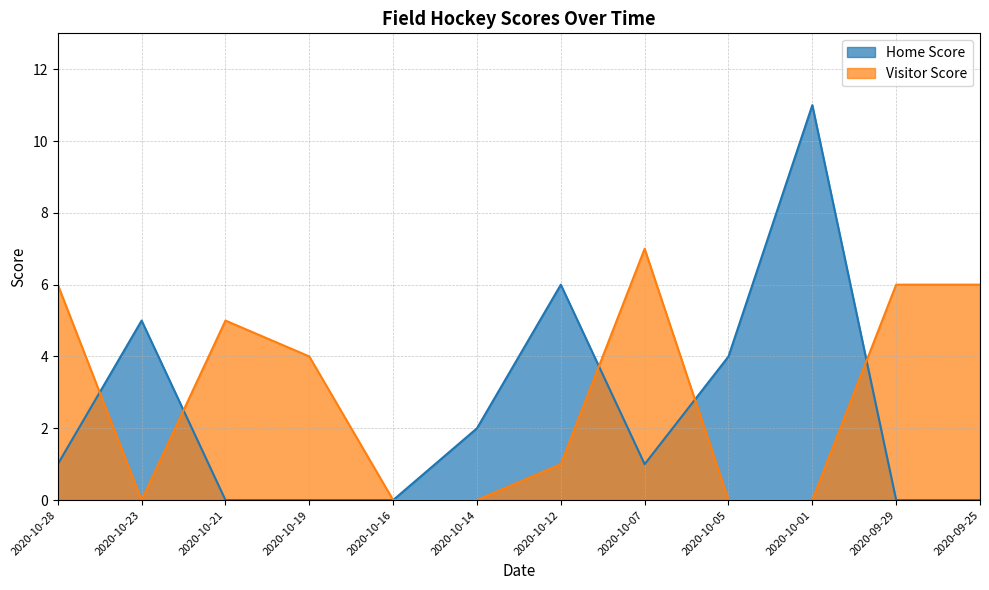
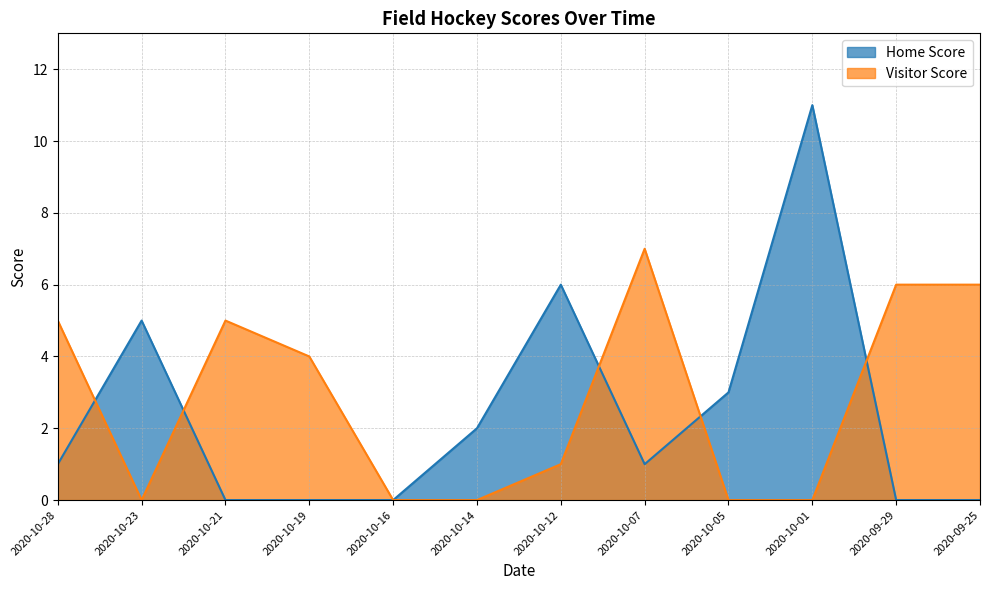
Visitor Score, 2020-10-28: 6 -> 5
Home Score, 2020-10-05: 4 -> 3
